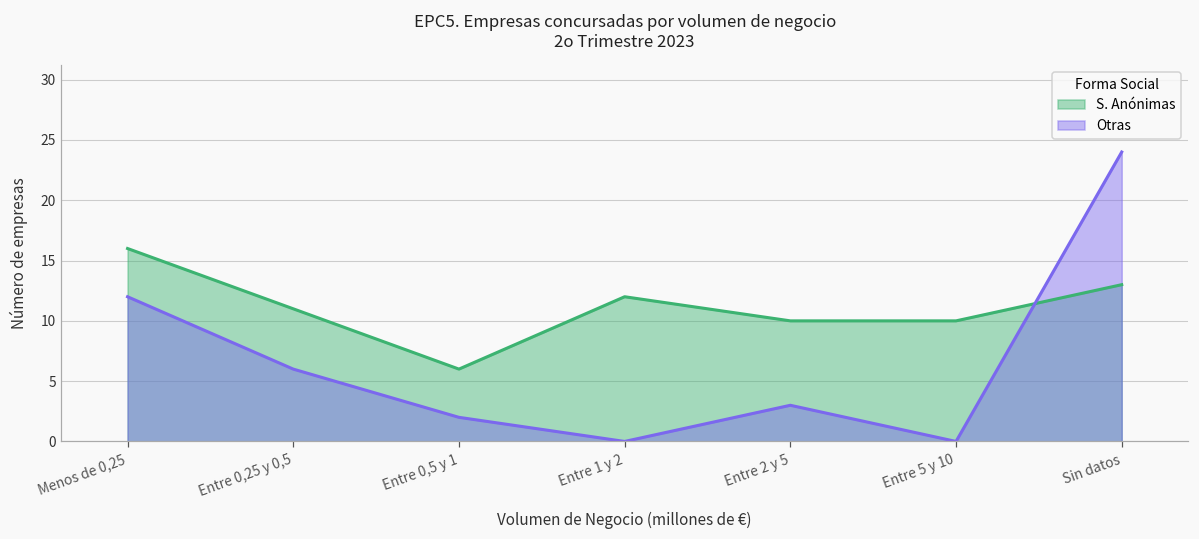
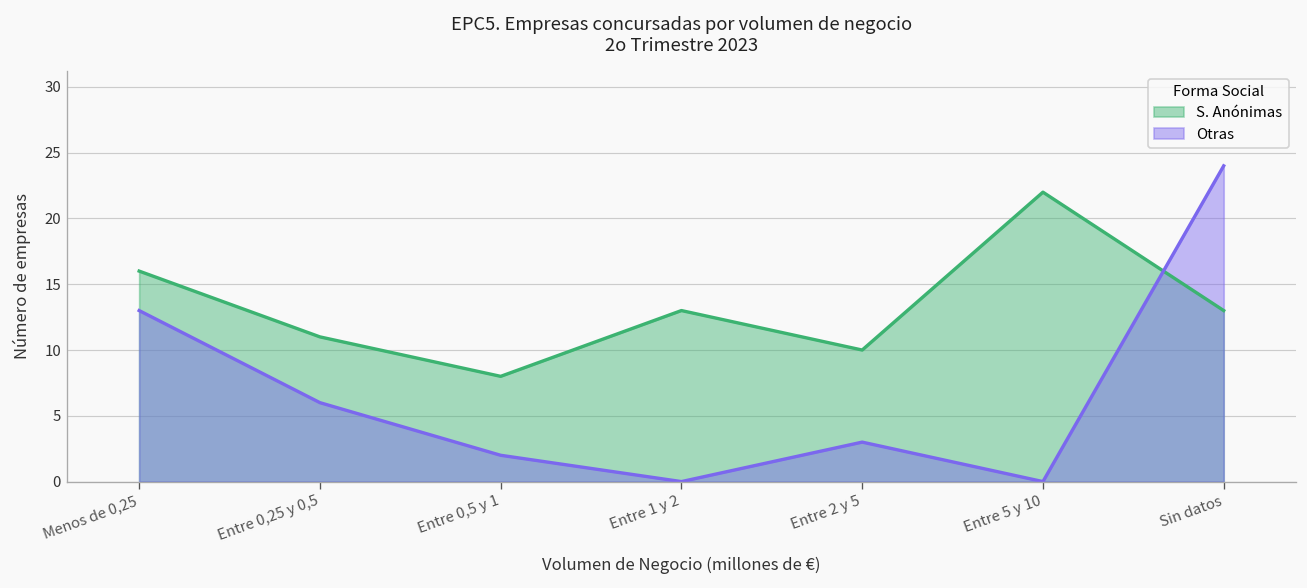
Otras, Menos de 0,25: 12 -> 13
S. Anónimas, Entre 0,5 y 1: 6 -> 8
S. Anónimas, Entre 1 y 2: 12 -> 13
S. Anónimas, Entre 5 y 10: 10 -> 22
